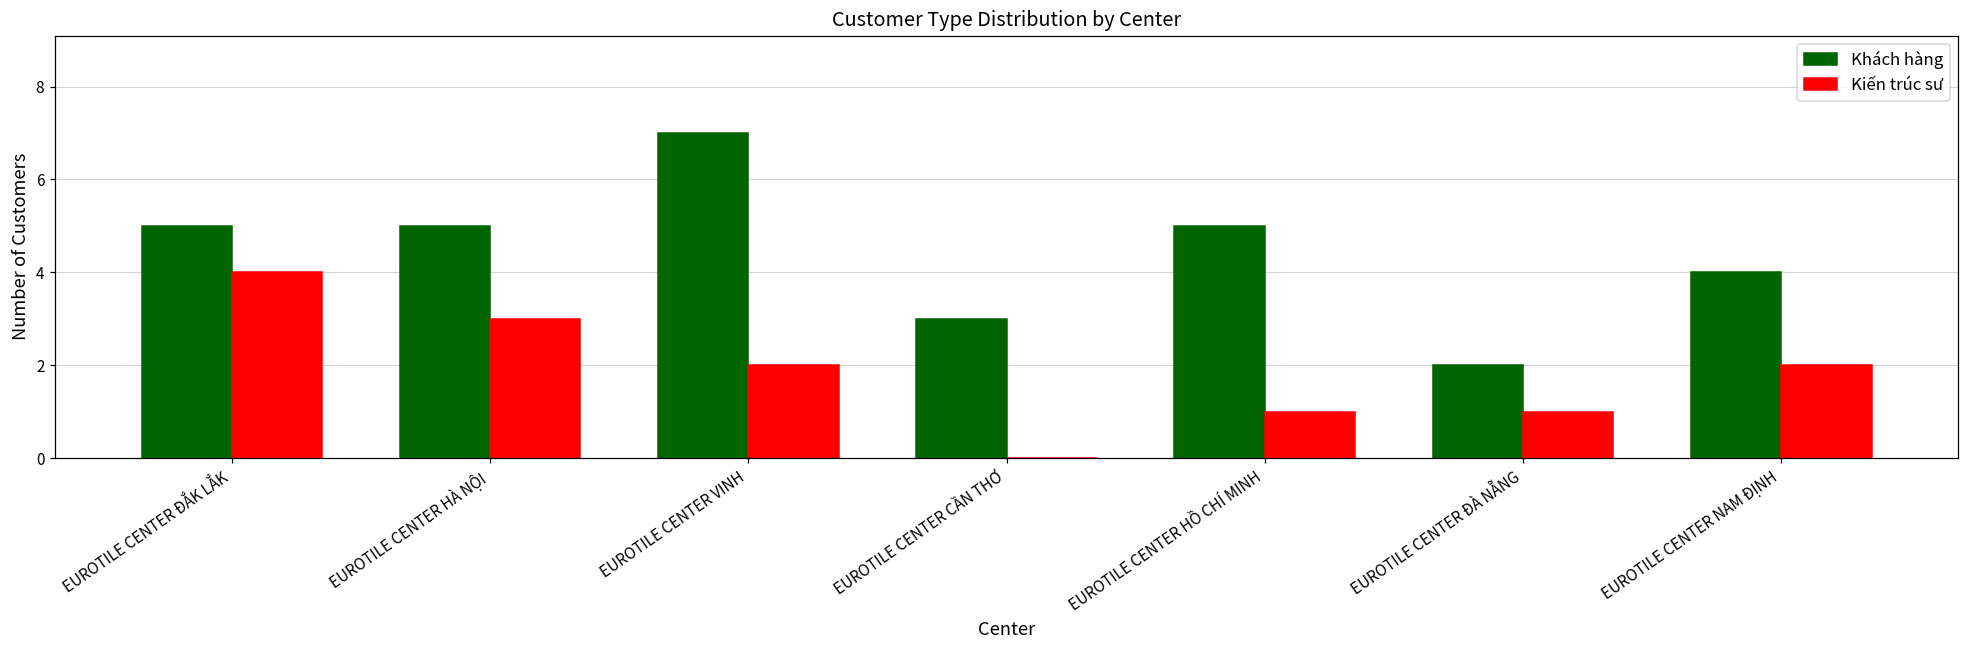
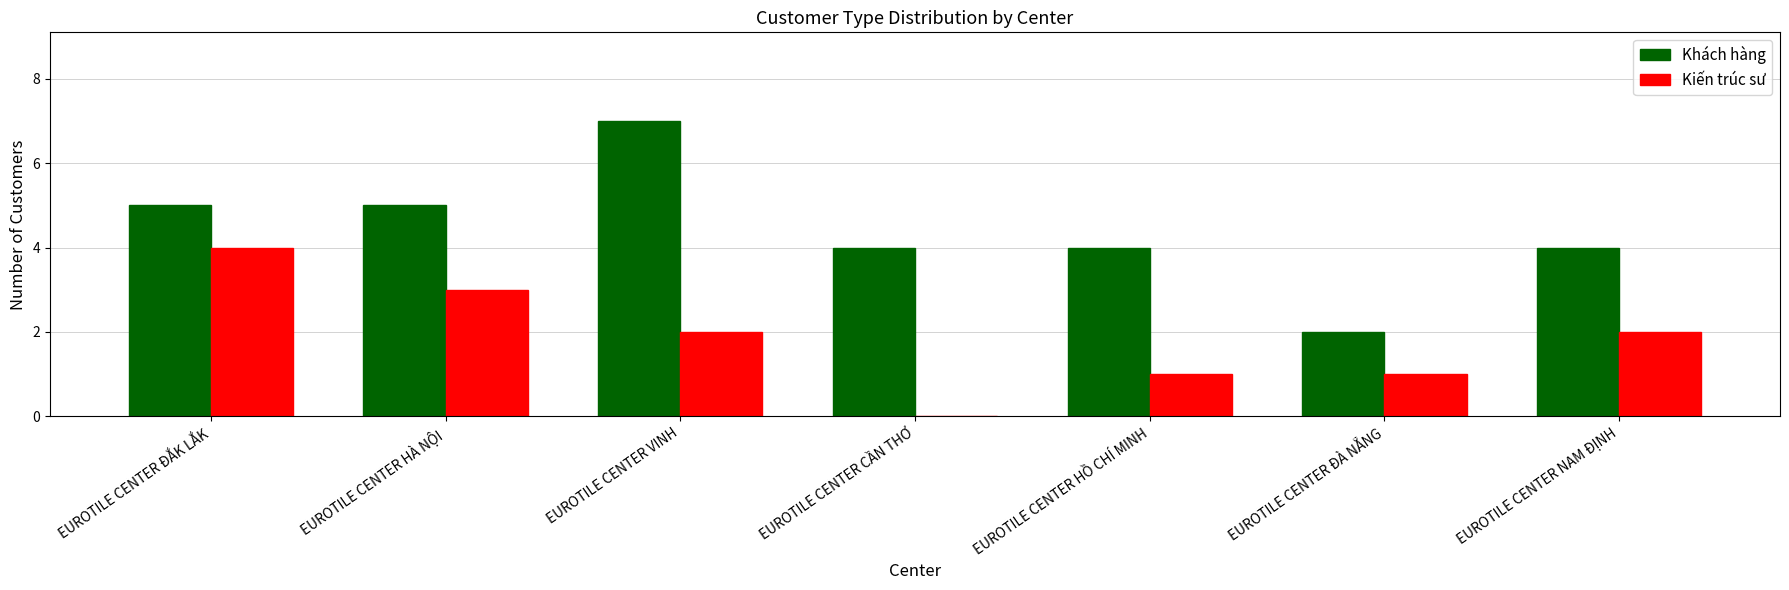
Khách hàng, EUROTILE CENTER CẦN THƠ: 3 -> 4
Khách hàng, EUROTILE CENTER HỒ CHÍ MINH: 5 -> 4
